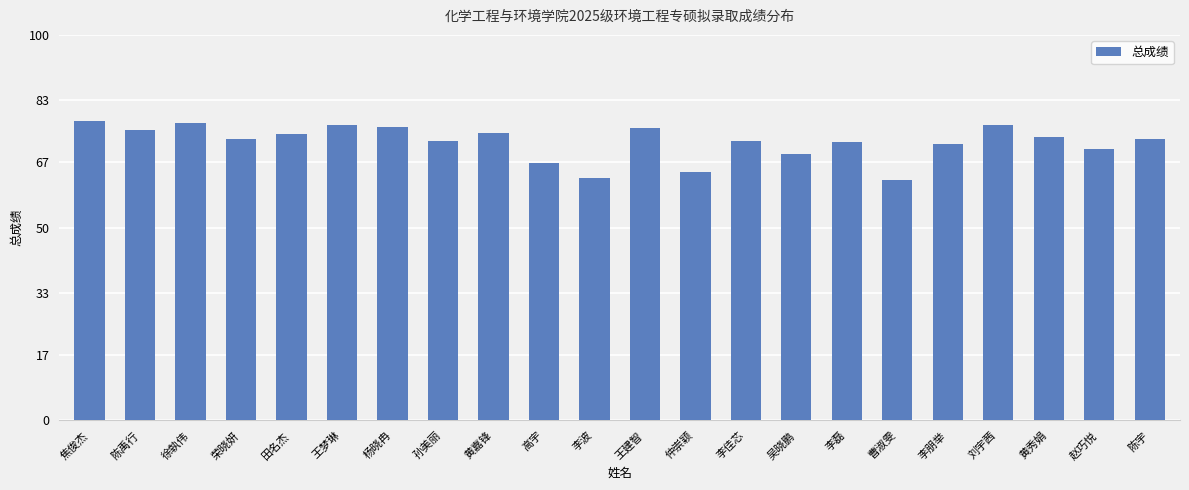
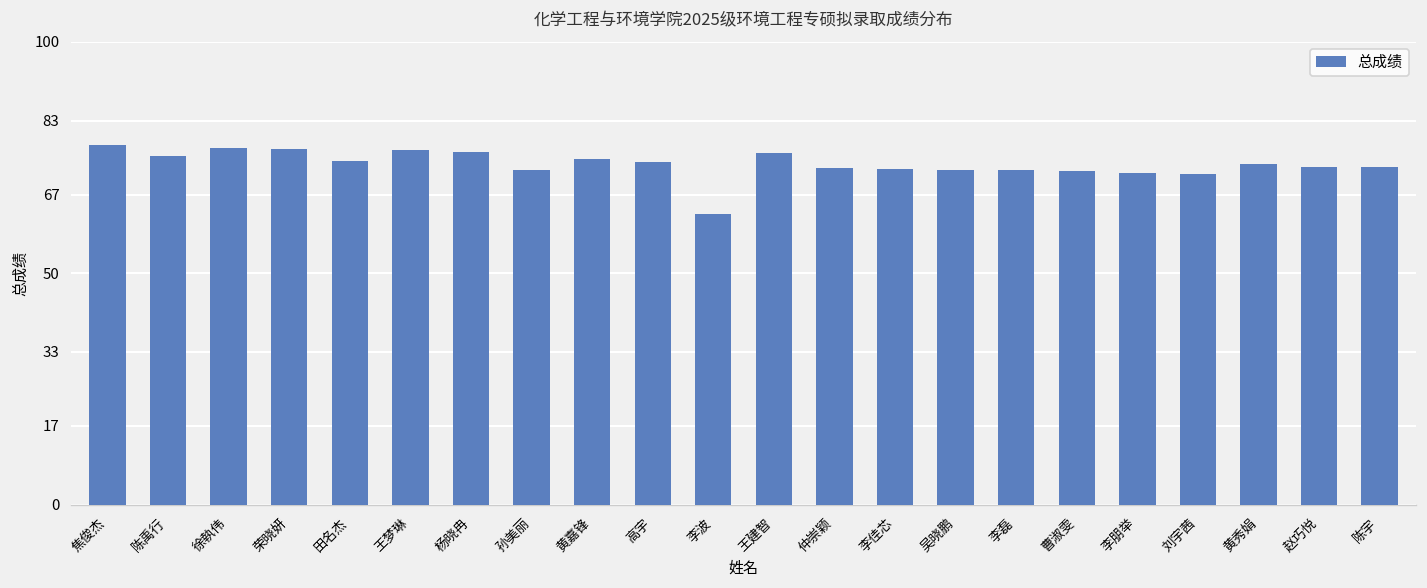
荣晓妍: 73 -> 77
高宇: 67 -> 74
仲崇颖: 64 -> 73
吴晓鹏: 69 -> 72
曹淑雯: 62 -> 72
刘宇茜: 77 -> 72
赵巧悦: 70 -> 73
